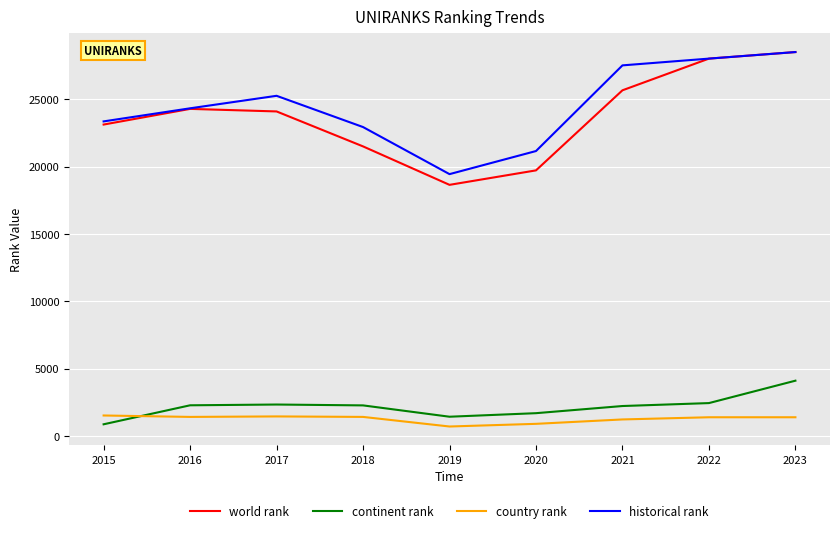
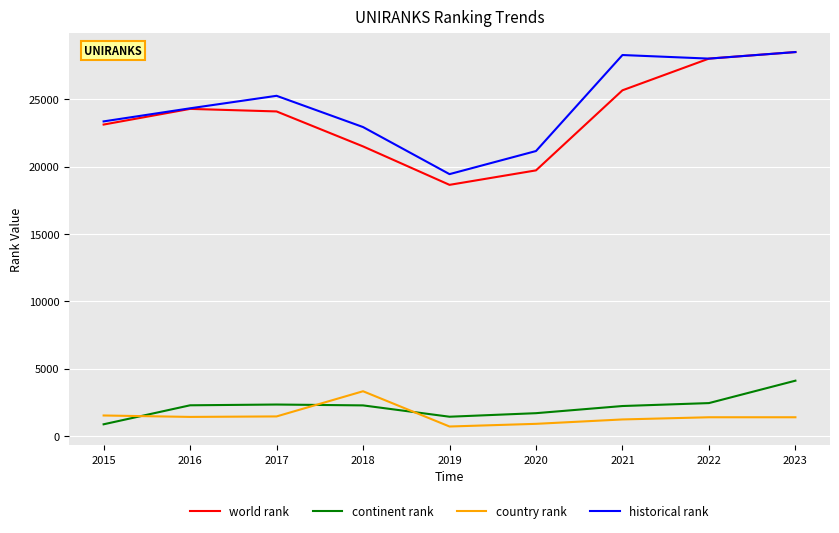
country rank, 2018: 1400 -> 3300
historical rank, 2021: 27500 -> 28300
